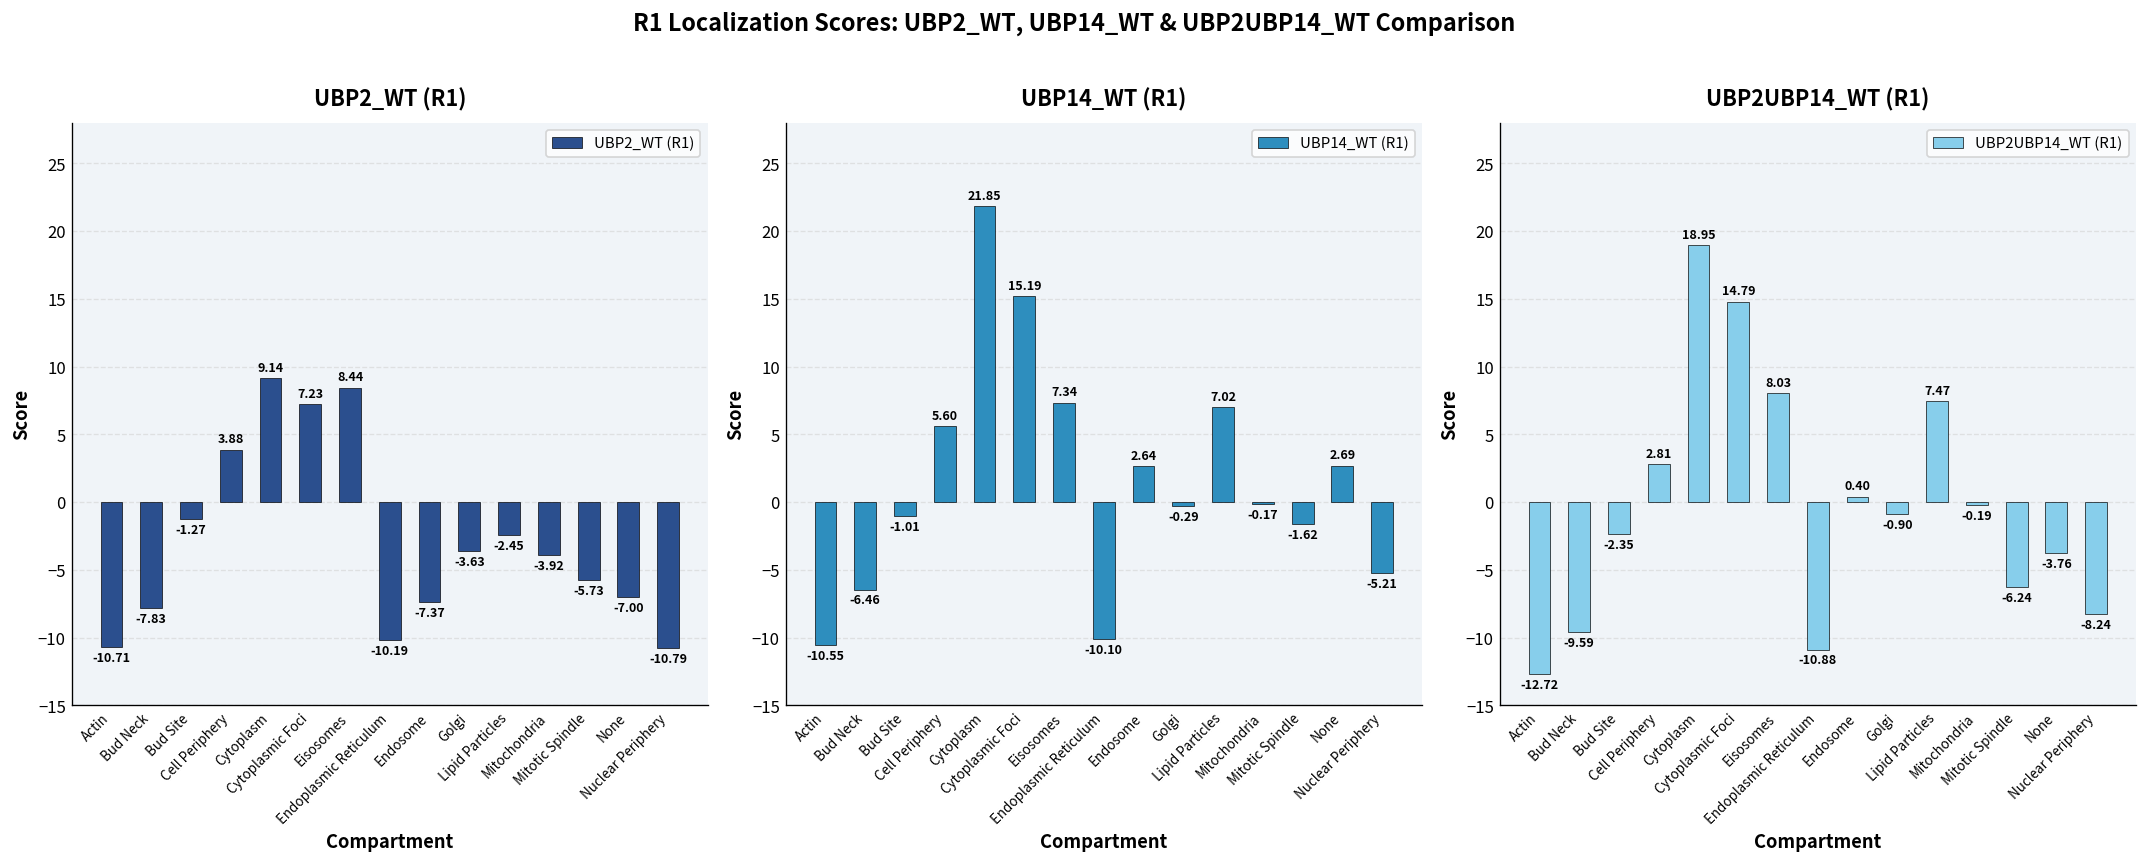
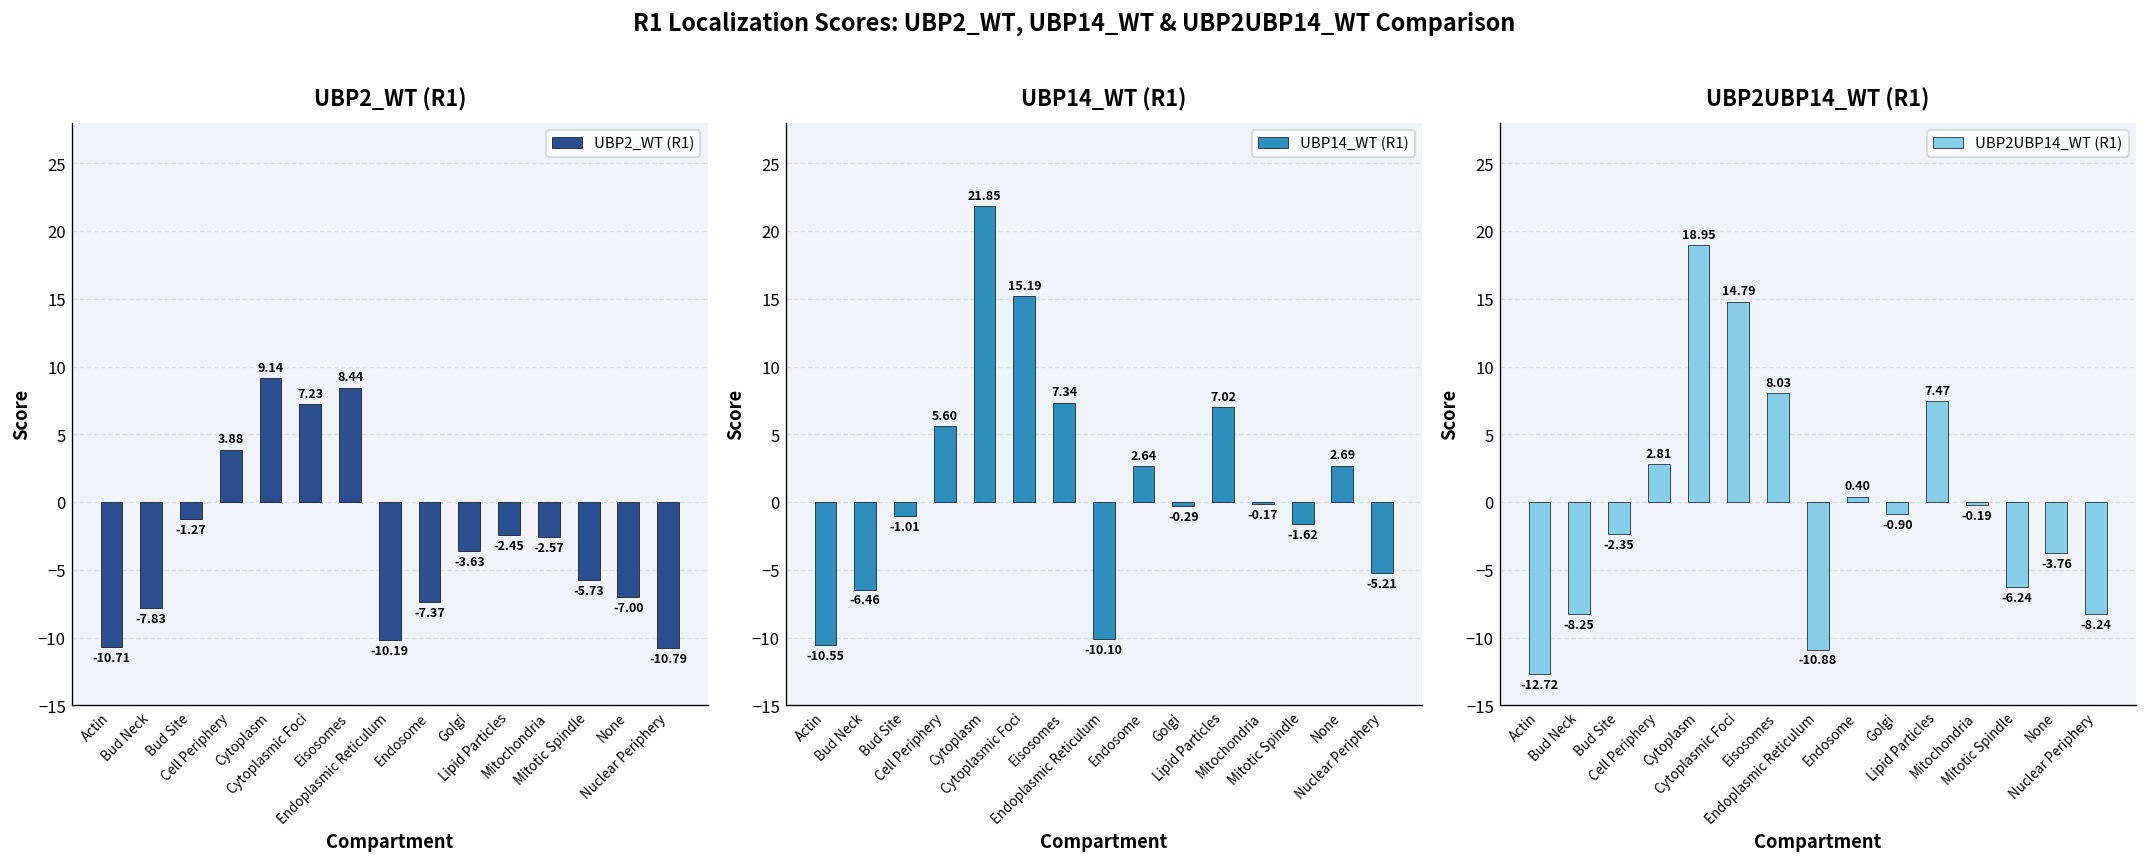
UBP2_WT (R1), Mitochondria: -3.92 -> -2.57
UBP2UBP14_WT (R1), Bud Neck: -9.59 -> -8.25
